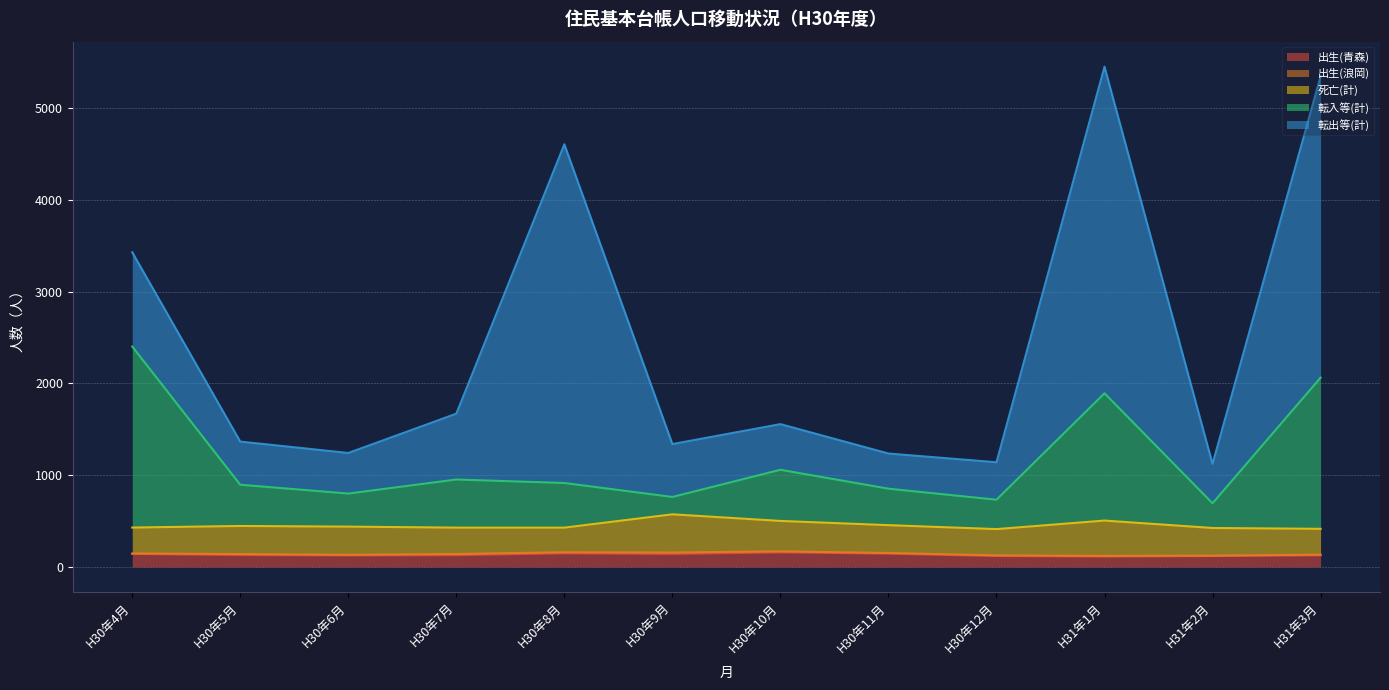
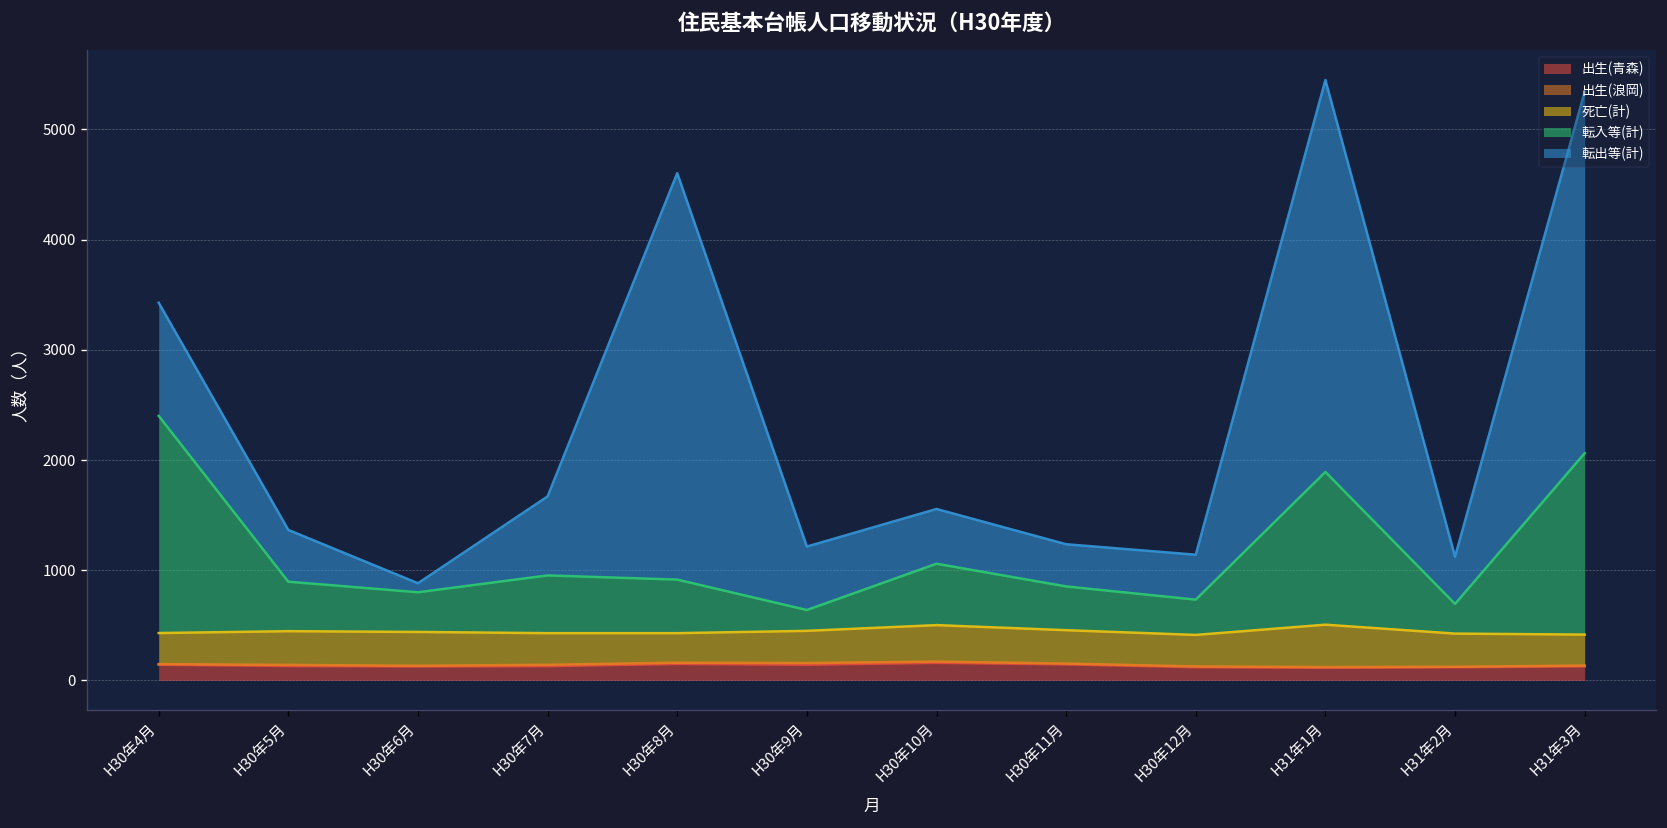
転出等(計), H30年6月: 400 -> 100
死亡(計), H30年9月: 400 -> 300
